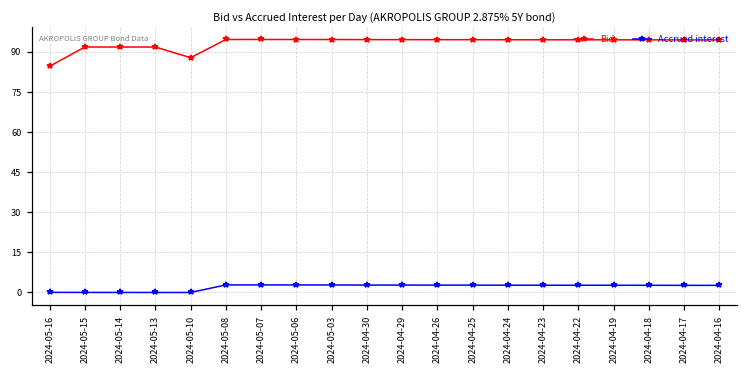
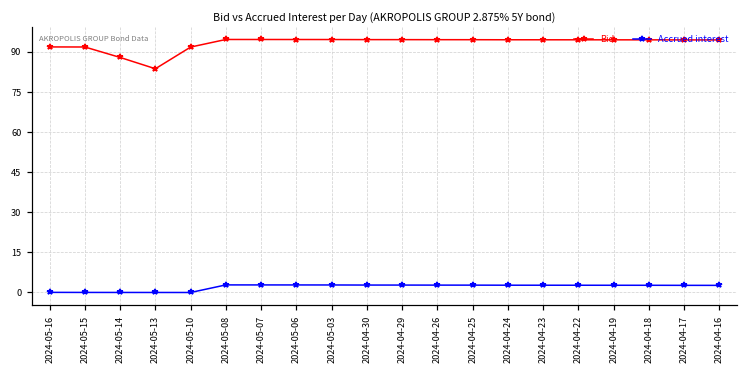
Bid, 2024-05-16: 85 -> 92
Bid, 2024-05-14: 92 -> 88
Bid, 2024-05-13: 92 -> 84
Bid, 2024-05-10: 88 -> 92
